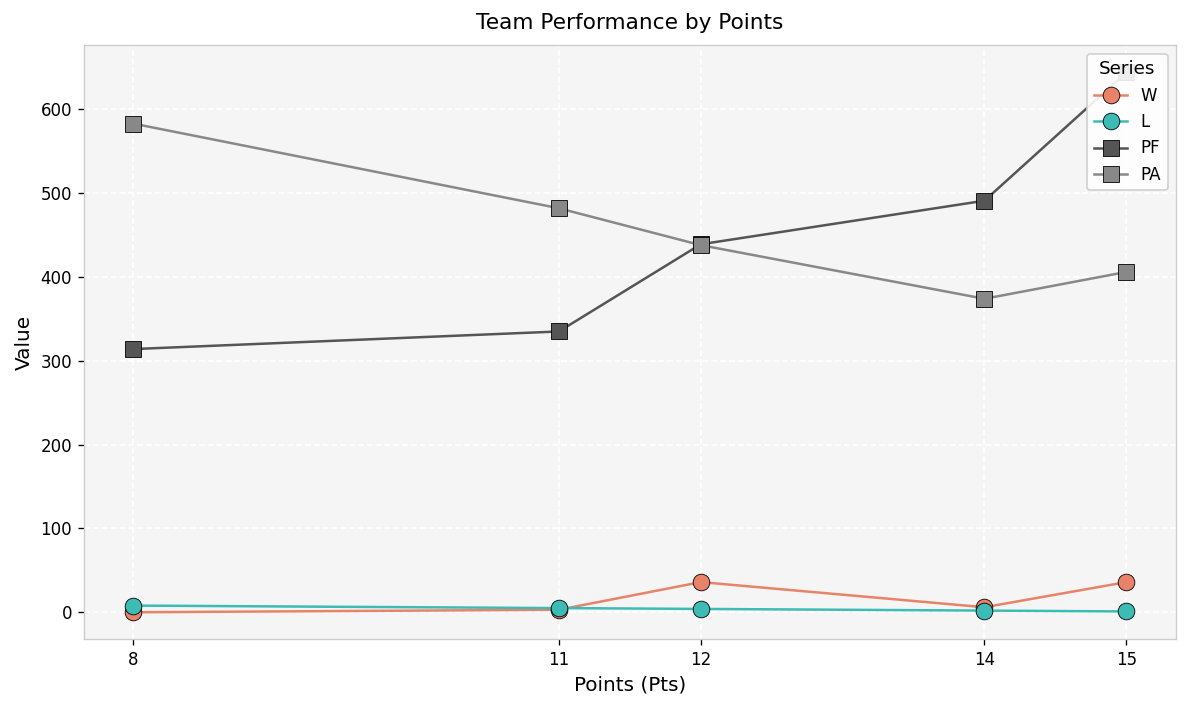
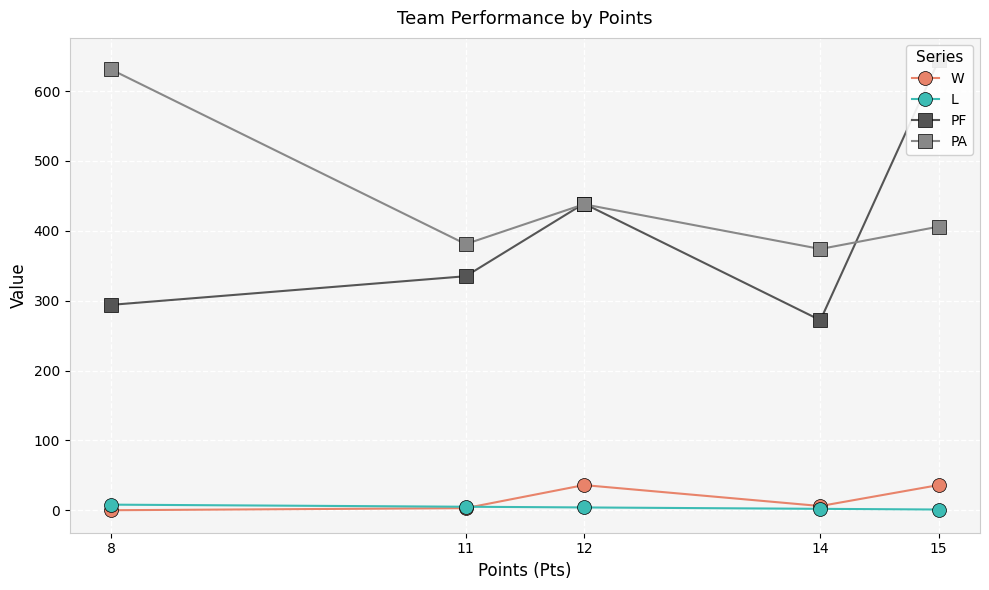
PF, 8: 310 -> 290
PA, 8: 580 -> 630
PA, 11: 480 -> 380
PF, 14: 490 -> 270
